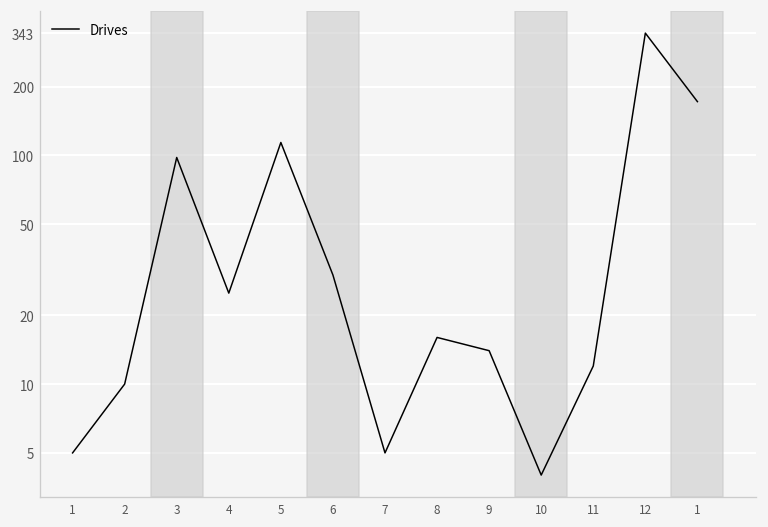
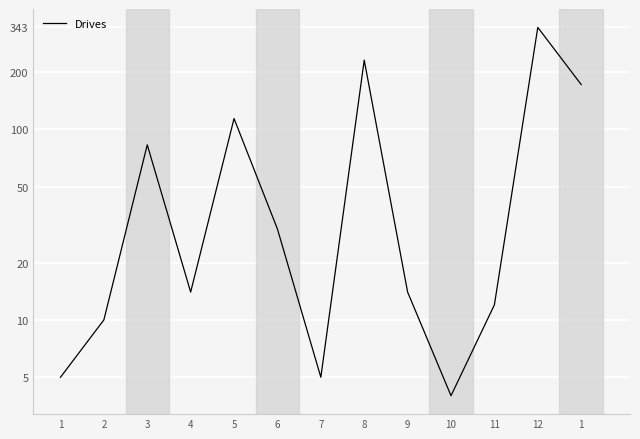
3: 100 -> 80
4: 25 -> 14
8: 16 -> 230
